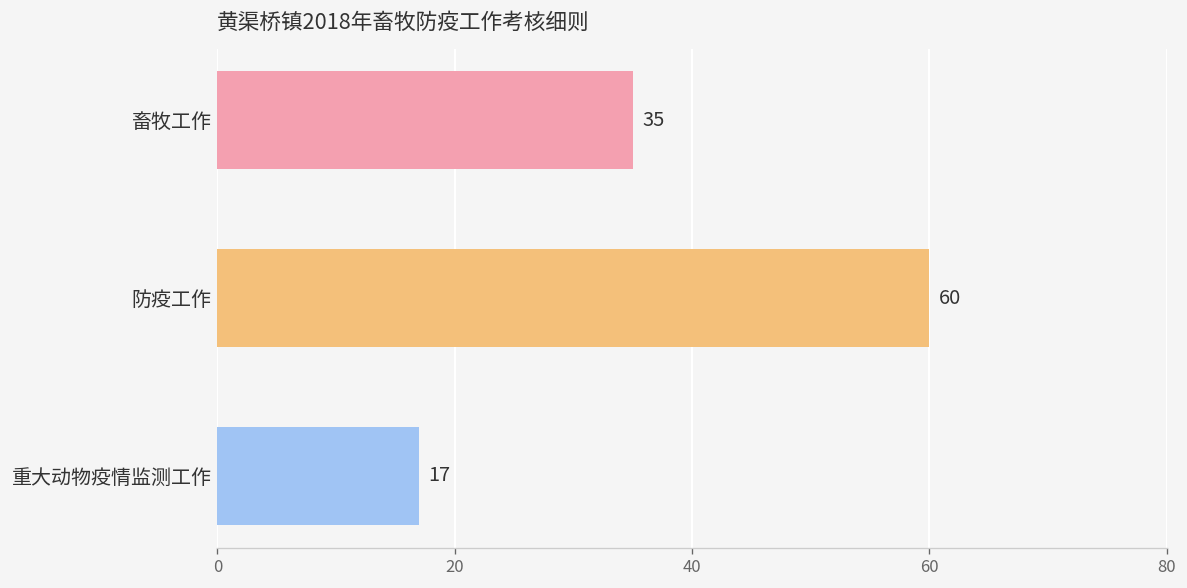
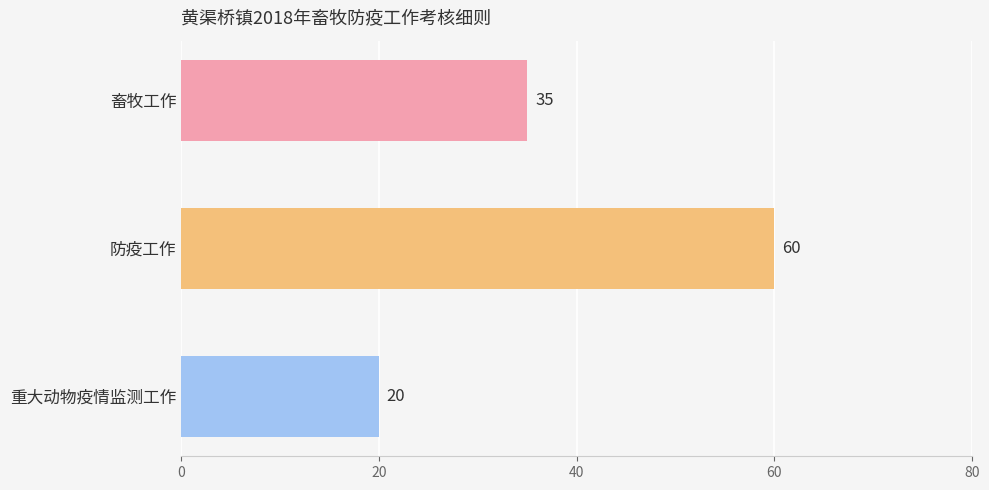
重大动物疫情监测工作: 17 -> 20
